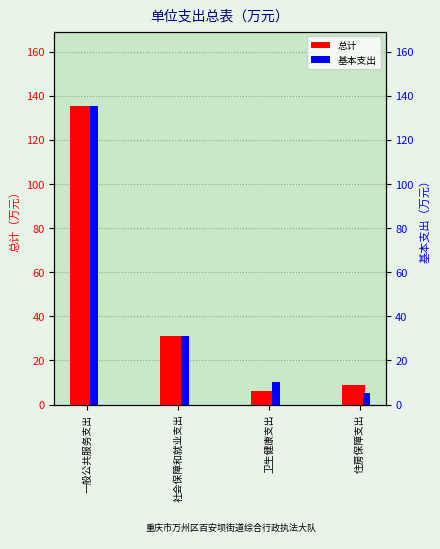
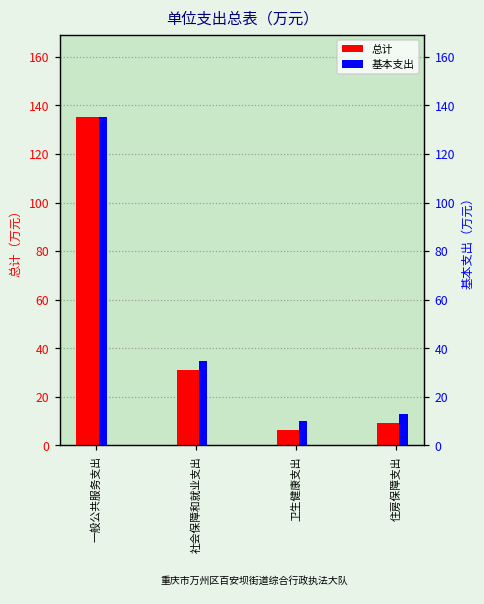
基本支出, 社会保障和就业支出: 31 -> 35
基本支出, 住房保障支出: 5 -> 13
